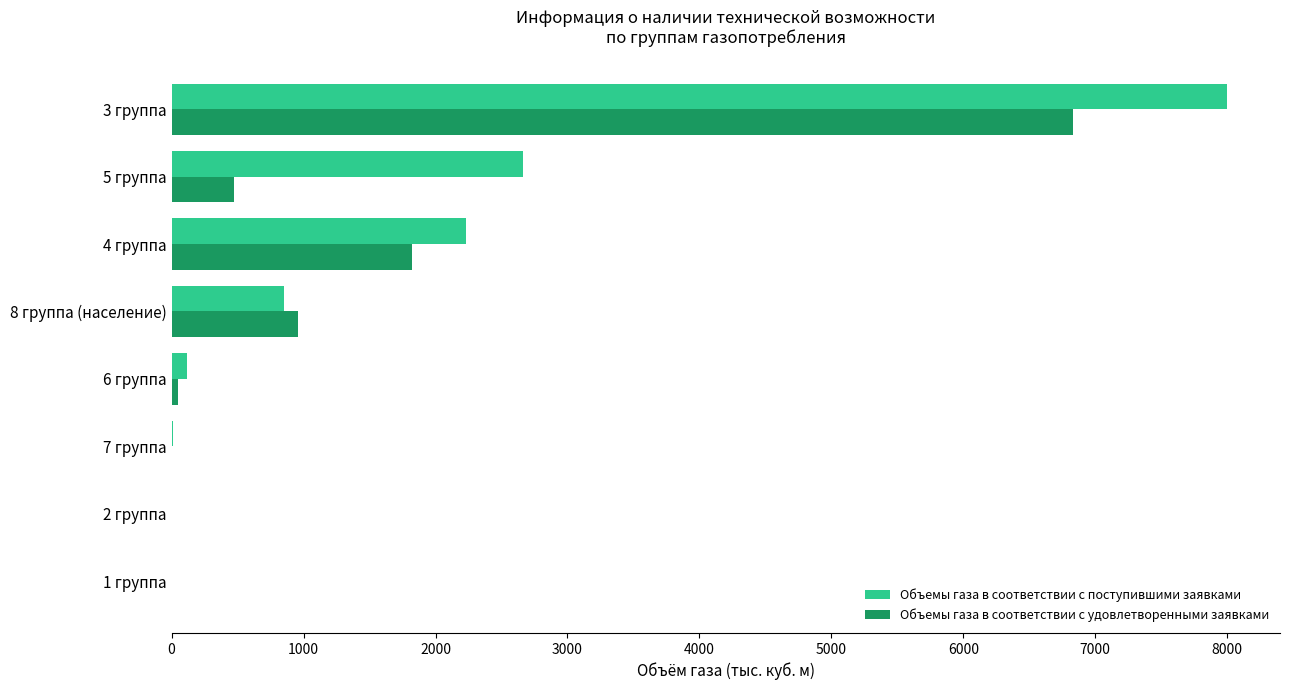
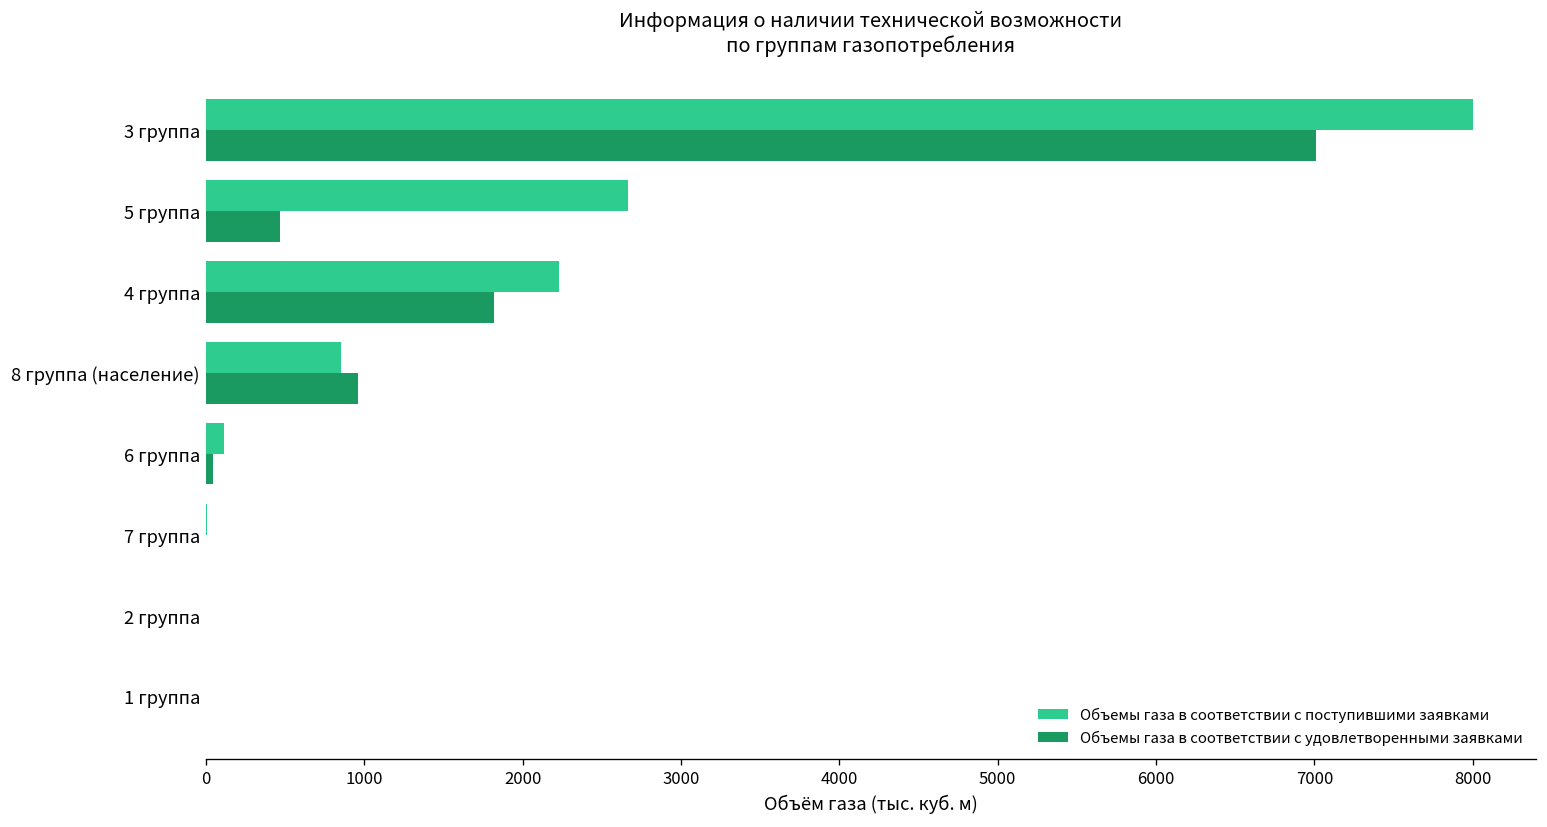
Объемы газа в соответствии с удовлетворенными заявками, 3 группа: 6830 -> 7010
